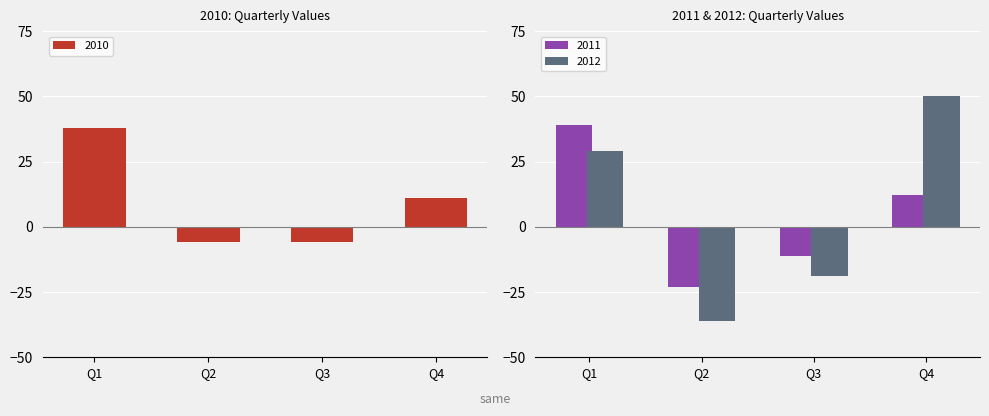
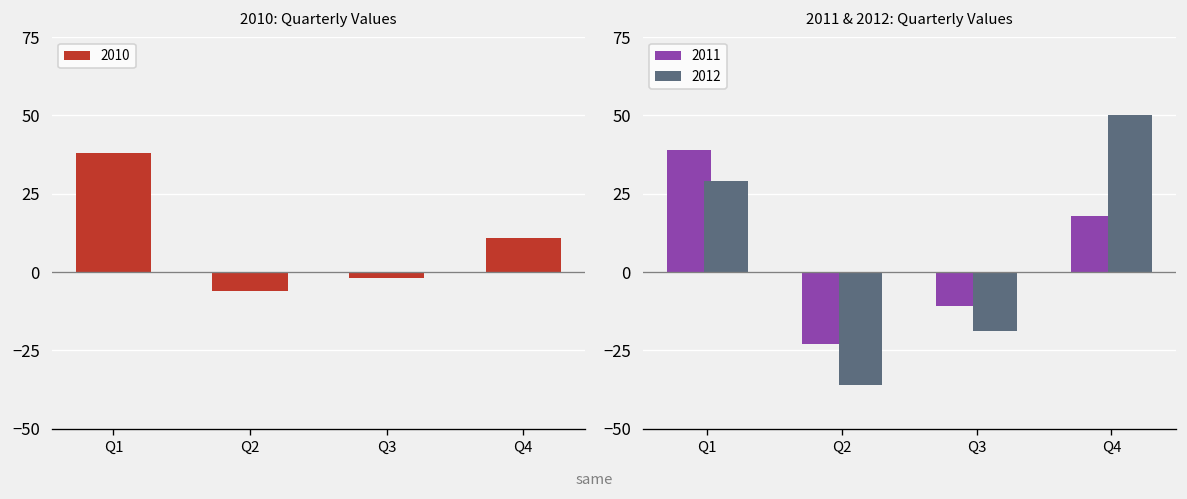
2010: Quarterly Values, Q3: -6 -> -2
2011 & 2012: Quarterly Values, 2011, Q4: 12 -> 18
